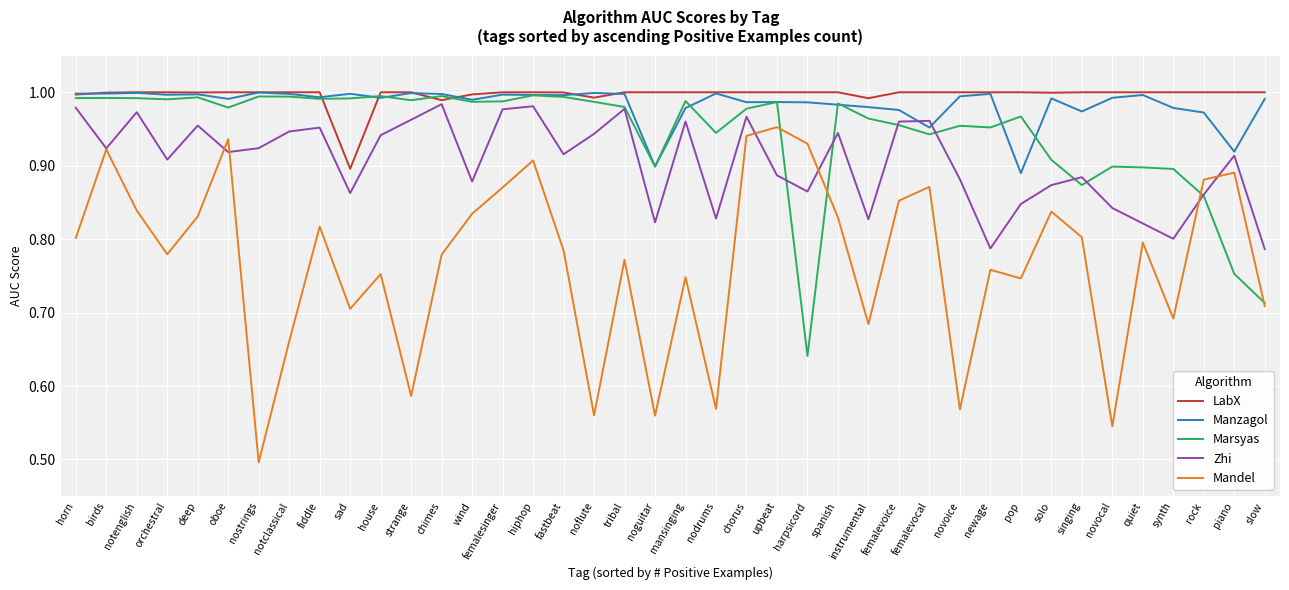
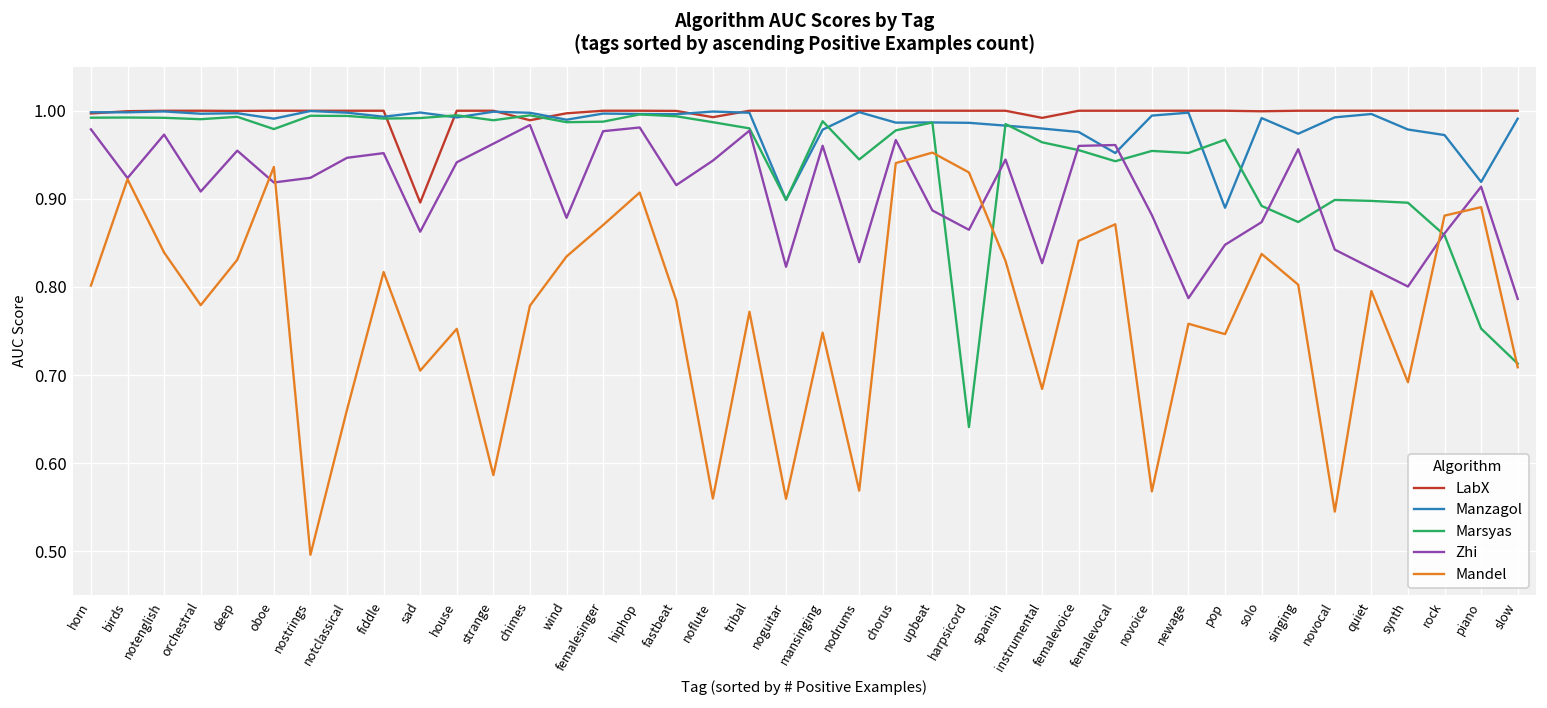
Marsyas, solo: 0.91 -> 0.89
Zhi, singing: 0.88 -> 0.96
